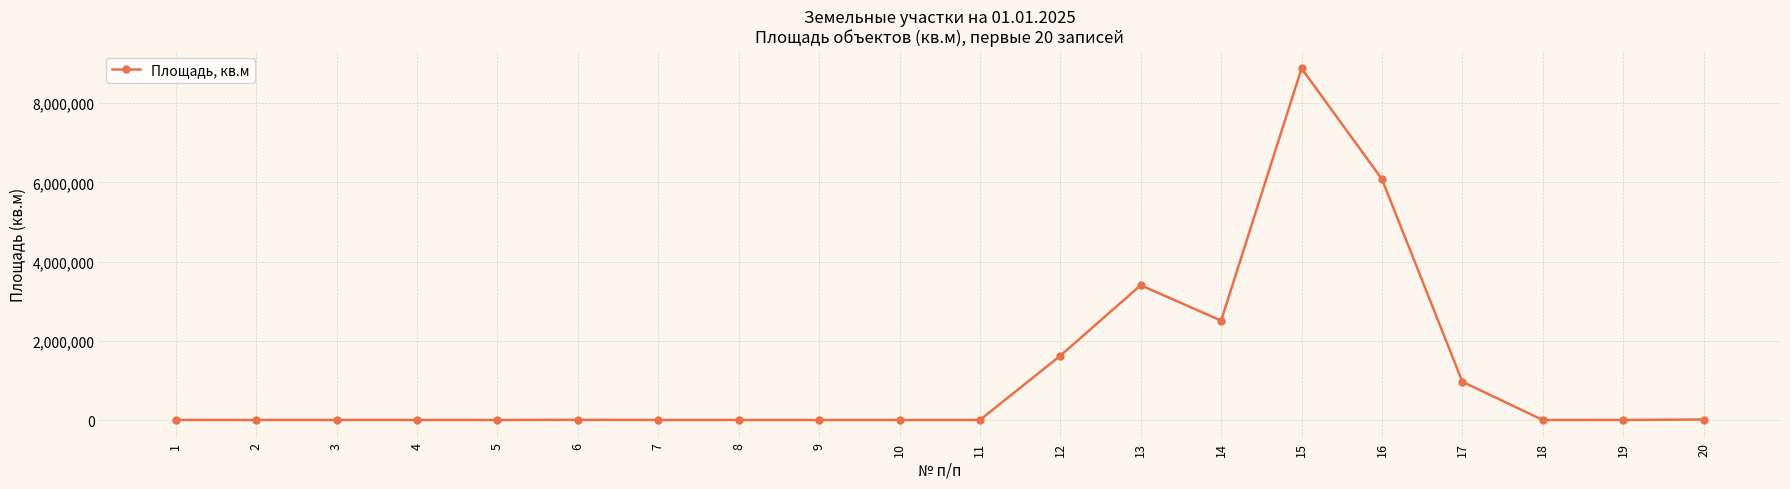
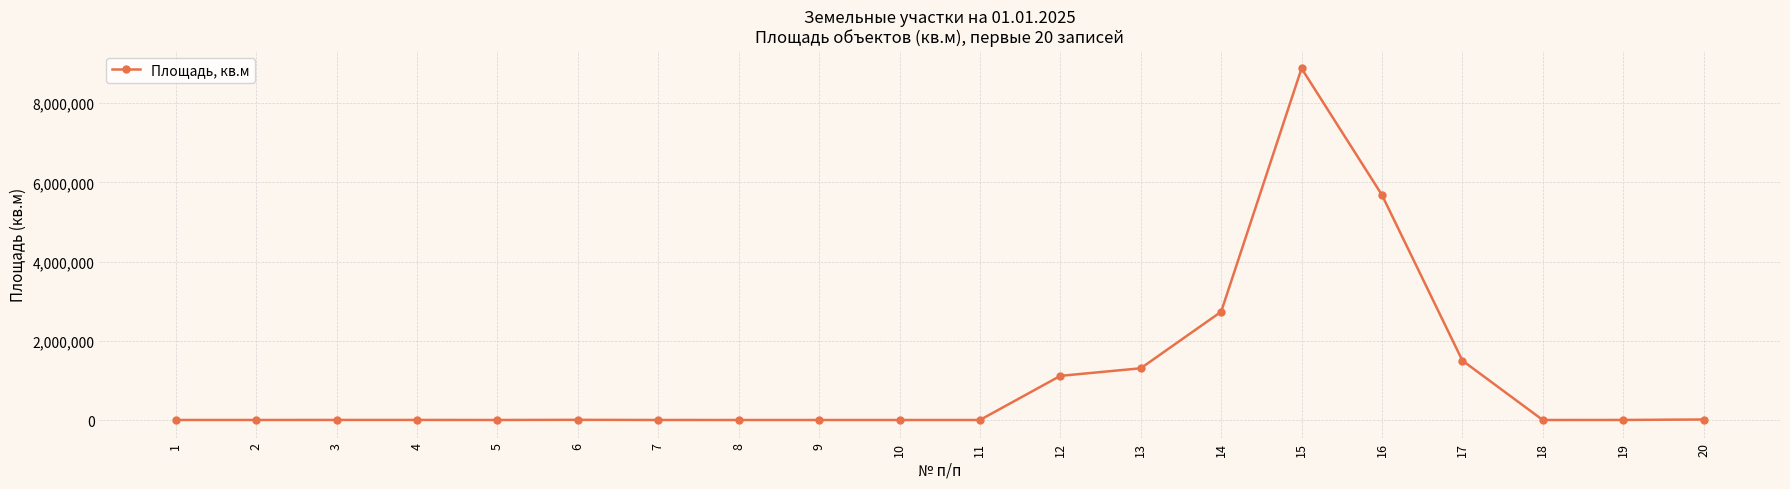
12: 1,600,000 -> 1,100,000
13: 3,400,000 -> 1,300,000
14: 2,500,000 -> 2,700,000
16: 6,100,000 -> 5,700,000
17: 1,000,000 -> 1,500,000
